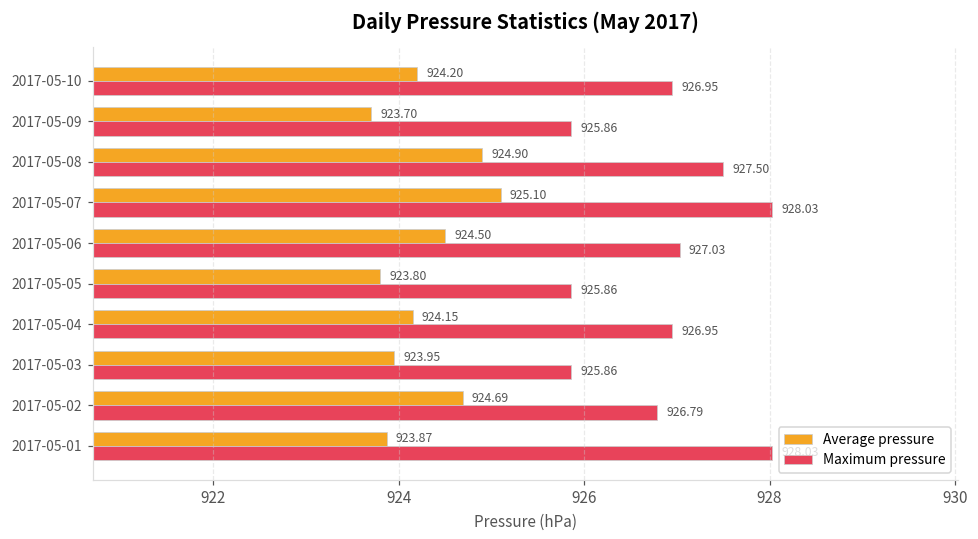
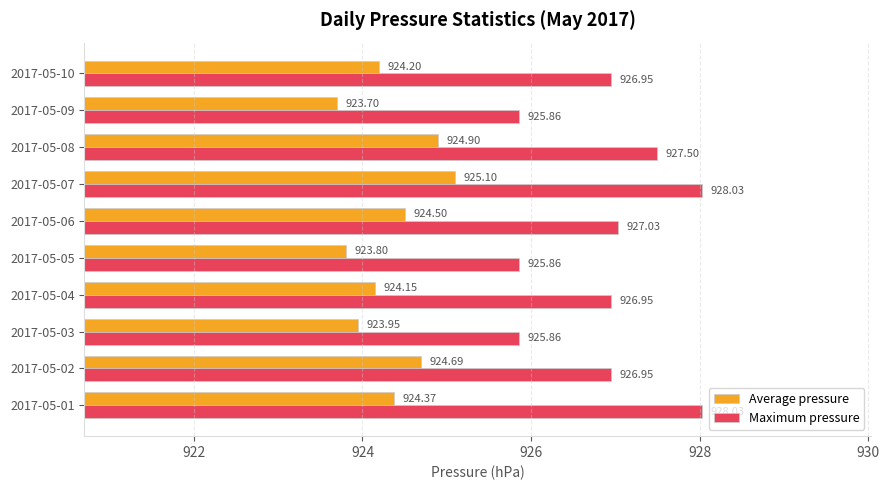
Maximum pressure, 2017-05-02: 926.79 -> 926.95
Average pressure, 2017-05-01: 923.87 -> 924.37
